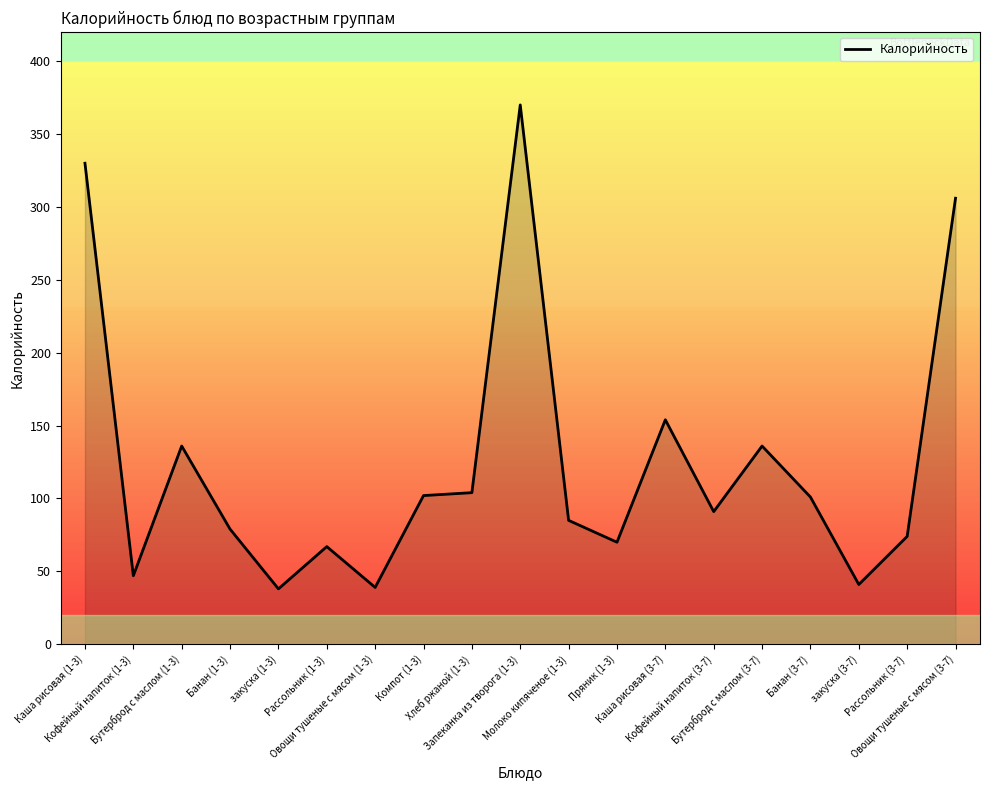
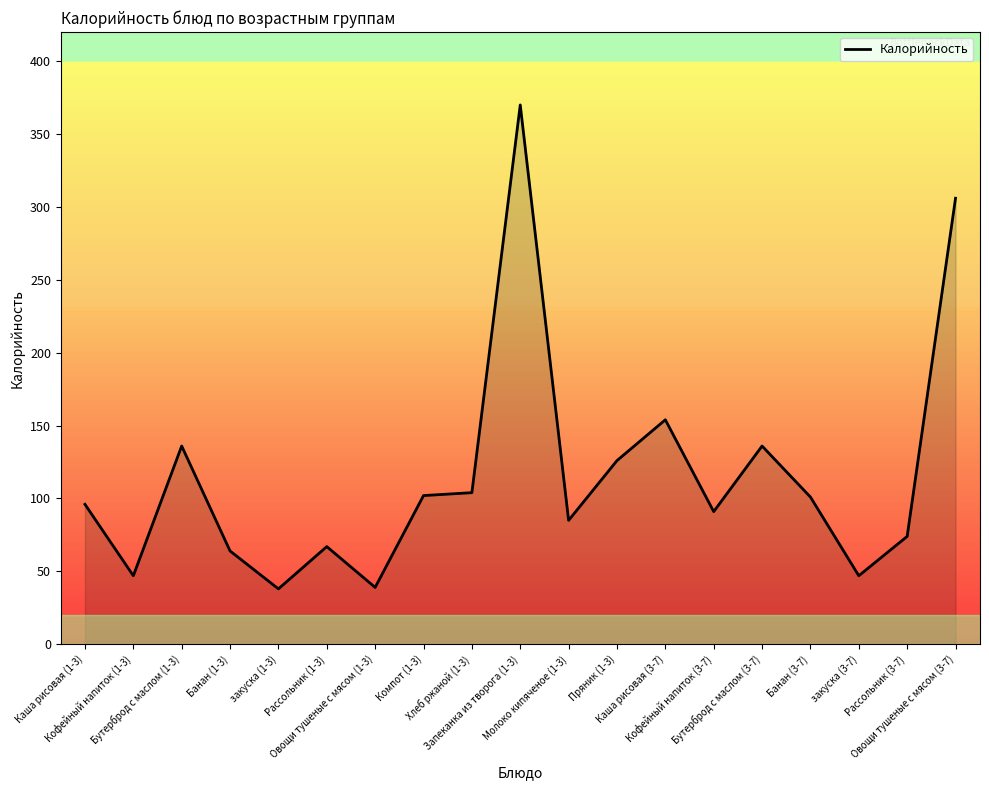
Каша рисовая (1-3): 330 -> 96
Банан (1-3): 79 -> 64
Пряник (1-3): 70 -> 126
закуска (3-7): 41 -> 47
